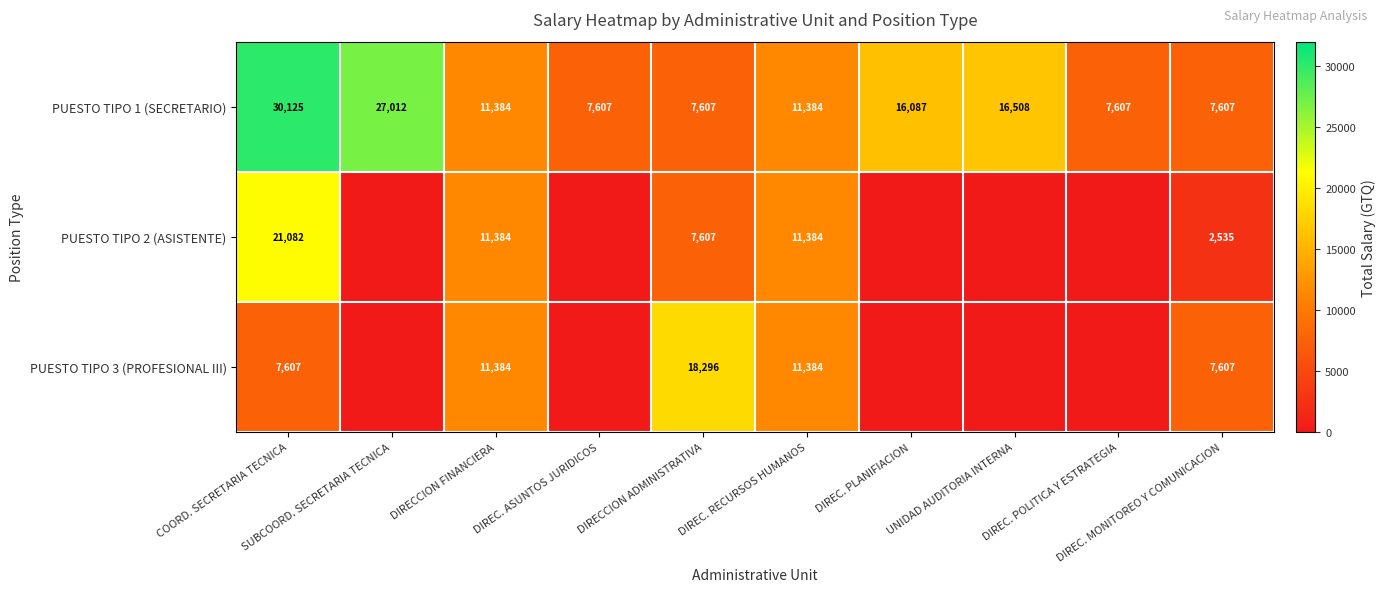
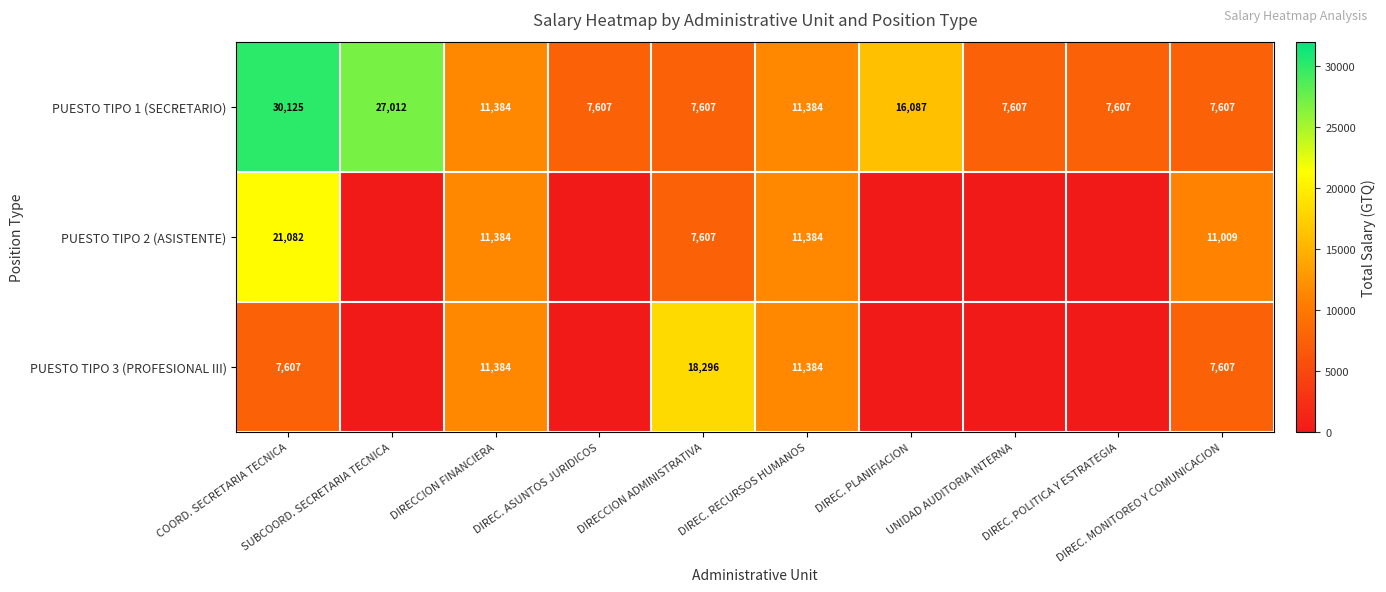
PUESTO TIPO 1 (SECRETARIO), UNIDAD AUDITORIA INTERNA: 16,508 -> 7,607
PUESTO TIPO 2 (ASISTENTE), DIREC. MONITOREO Y COMUNICACION: 2,535 -> 11,009
